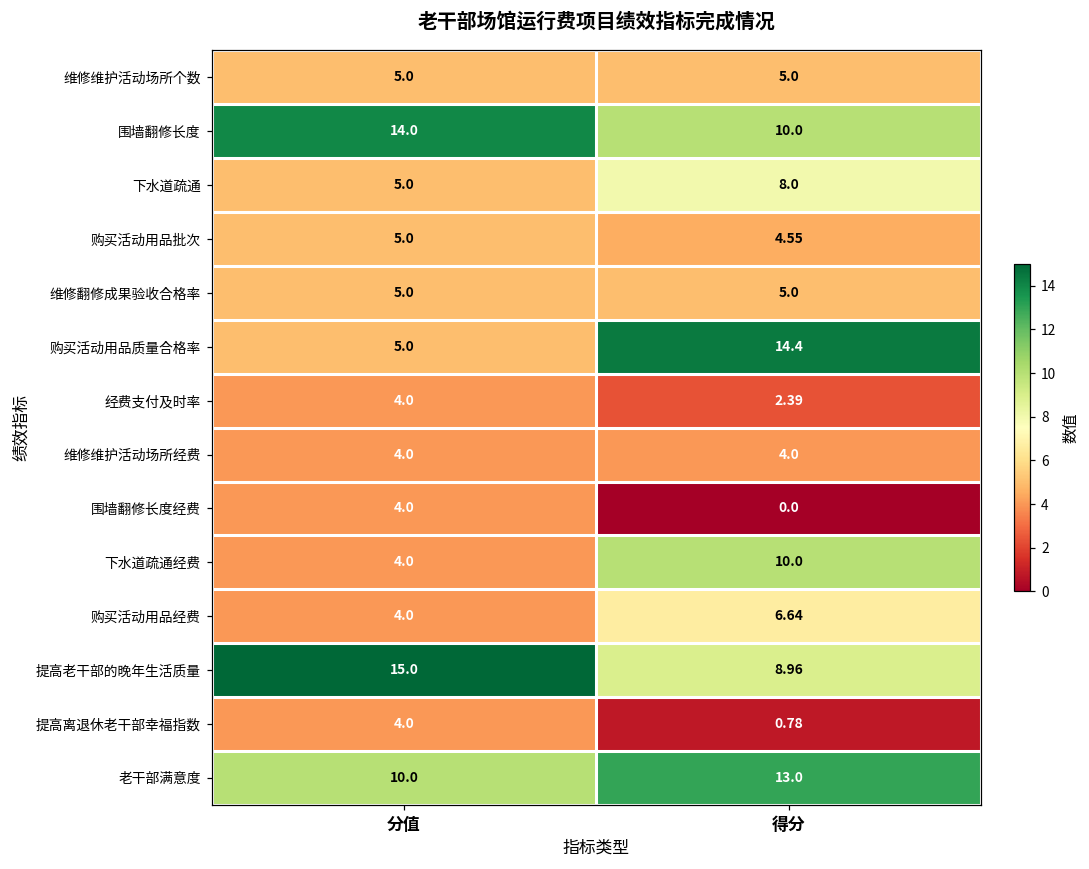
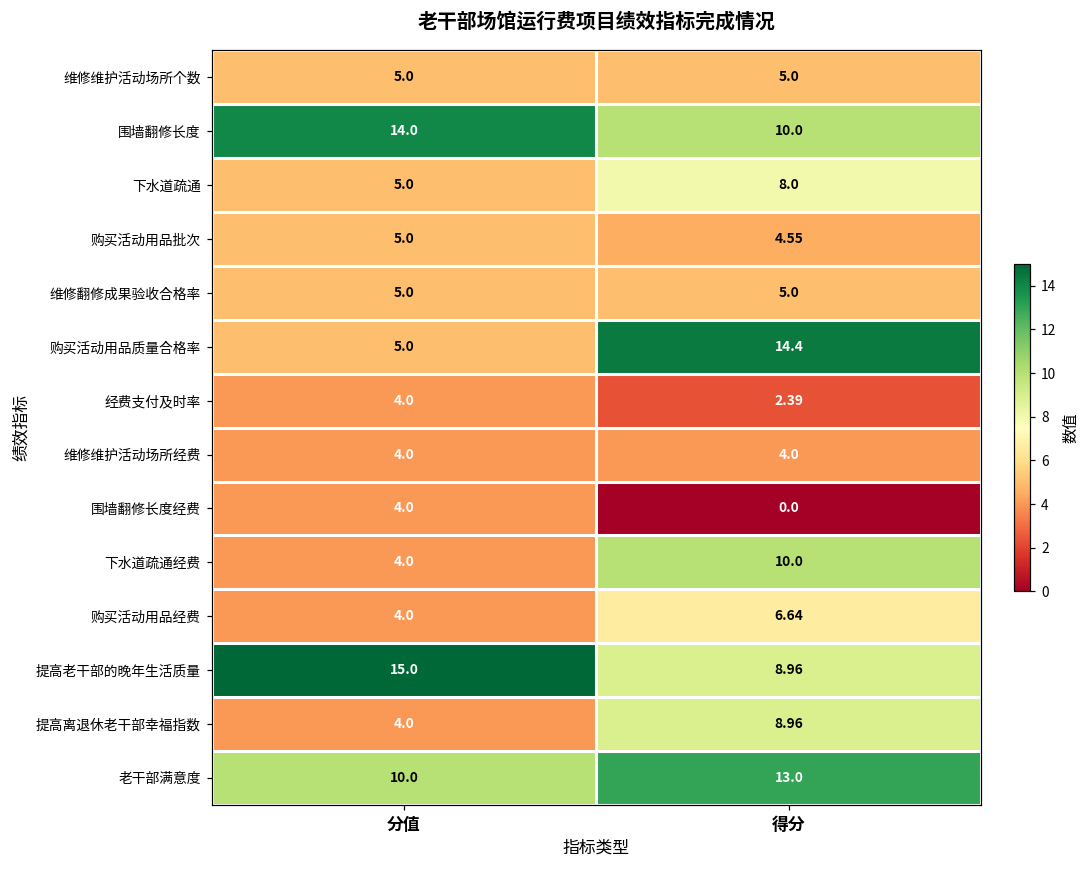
提高离退休老干部幸福指数, 得分: 0.78 -> 8.96
